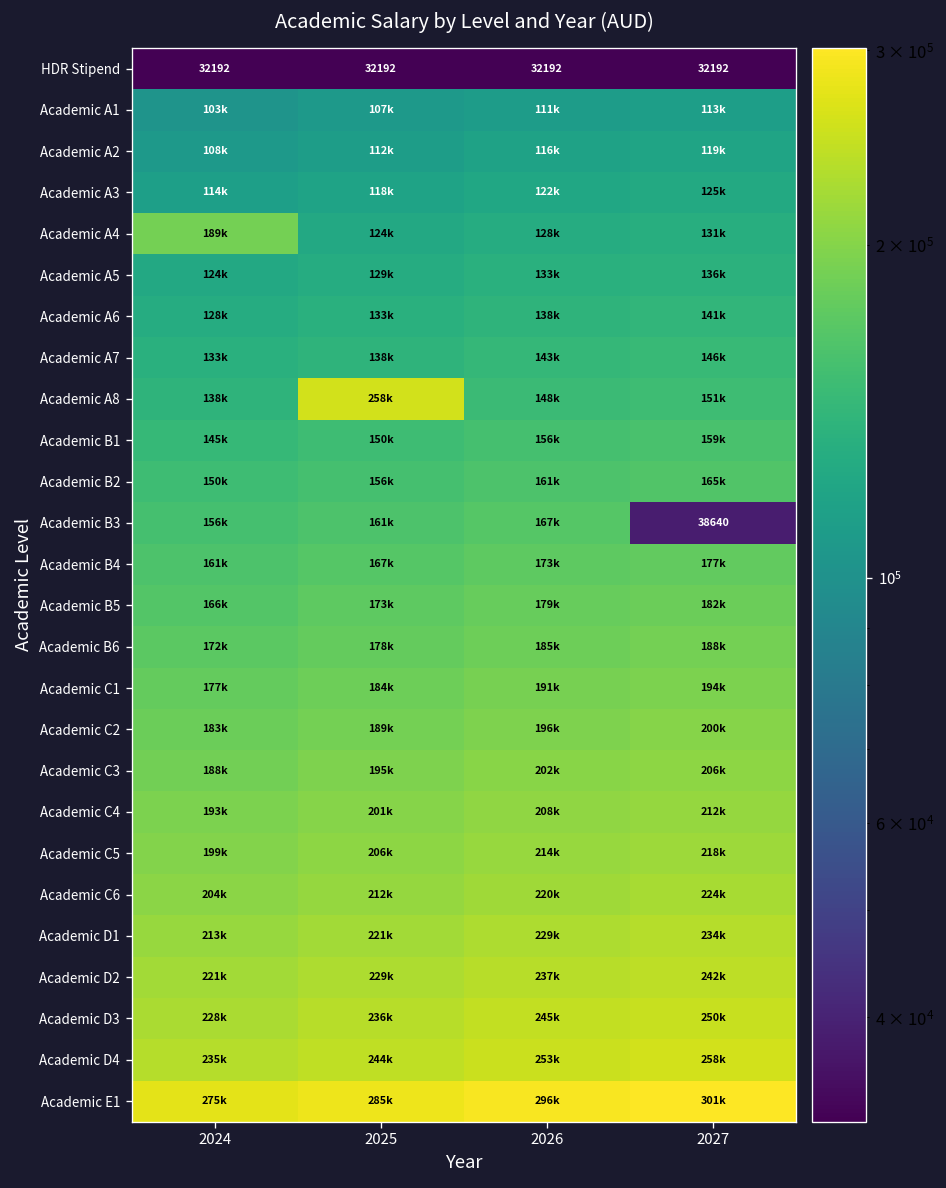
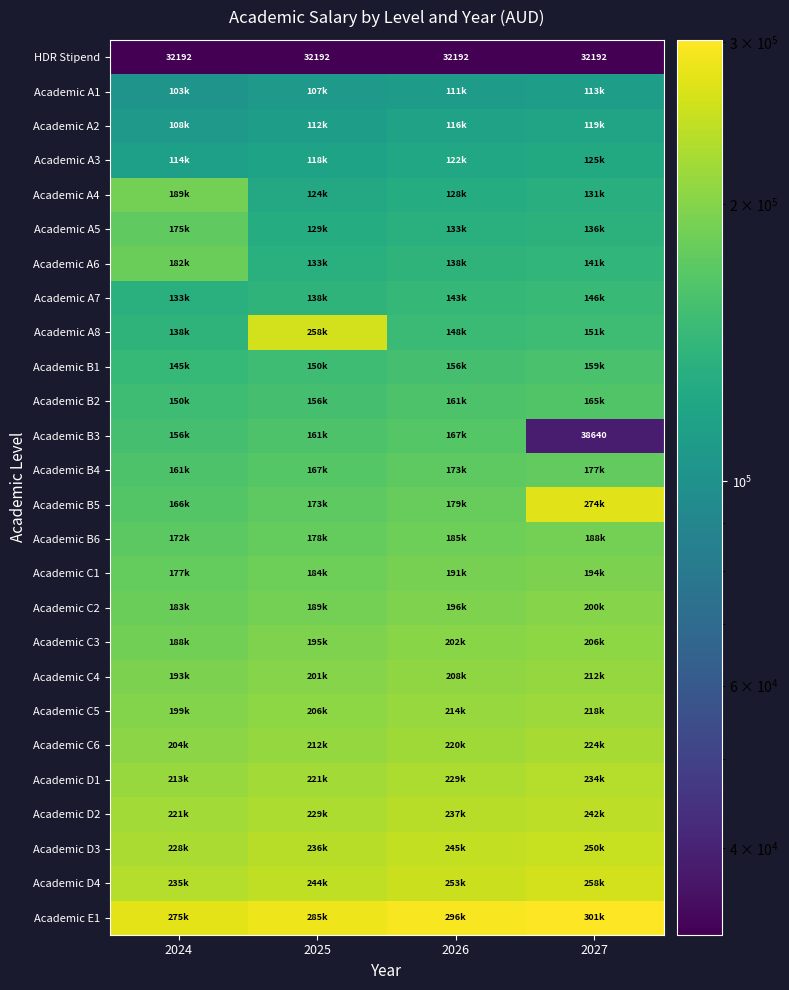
Academic A5, 2024: 124k -> 175k
Academic A6, 2024: 128k -> 182k
Academic B5, 2027: 182k -> 274k
